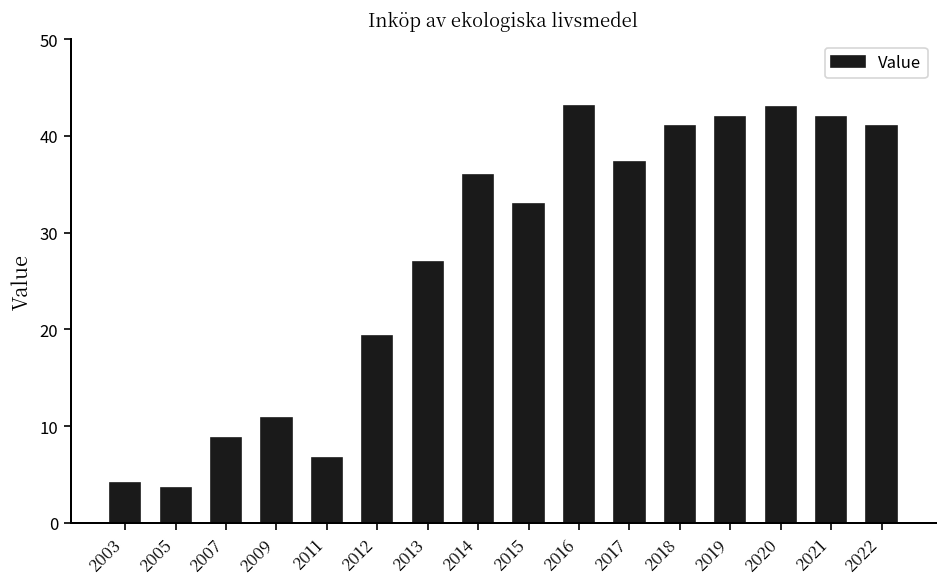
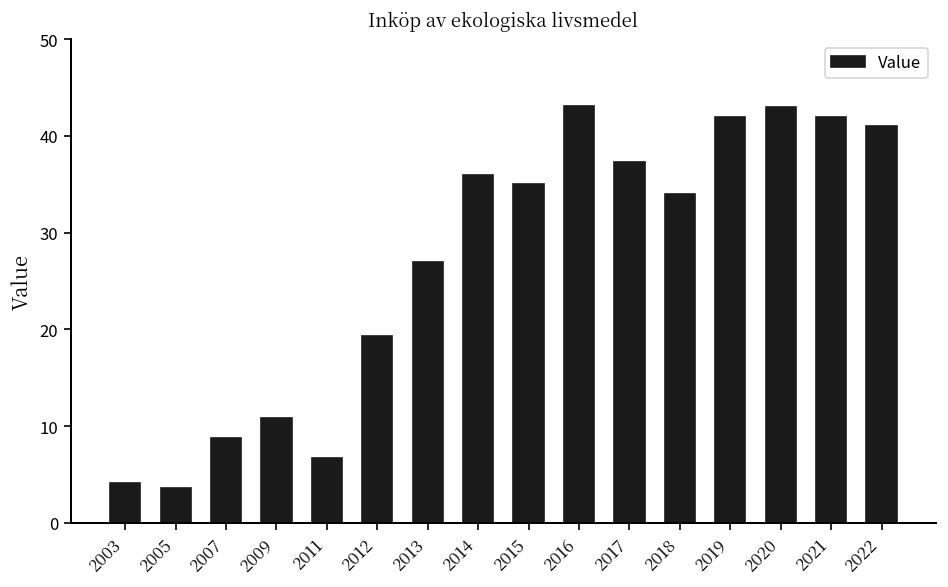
2015: 33 -> 35
2018: 41 -> 34
